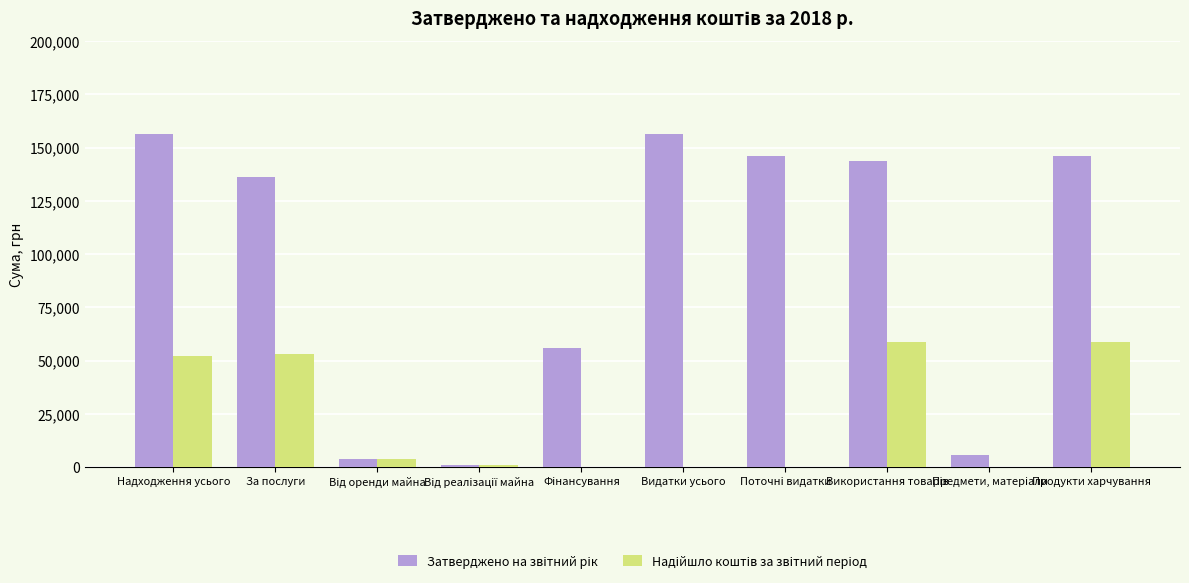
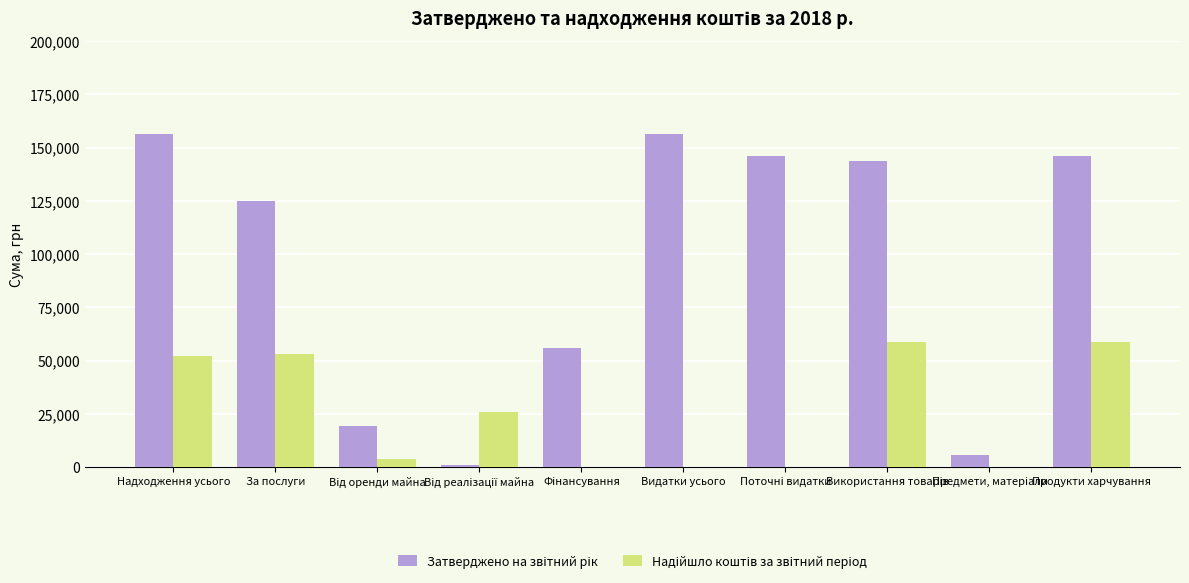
Затверджено на звітний рік, За послуги: 136,000 -> 125,000
Затверджено на звітний рік, Від оренди майна: 4,000 -> 19,000
Надійшло коштів за звітний період, Від реалізації майна: 1,000 -> 26,000
